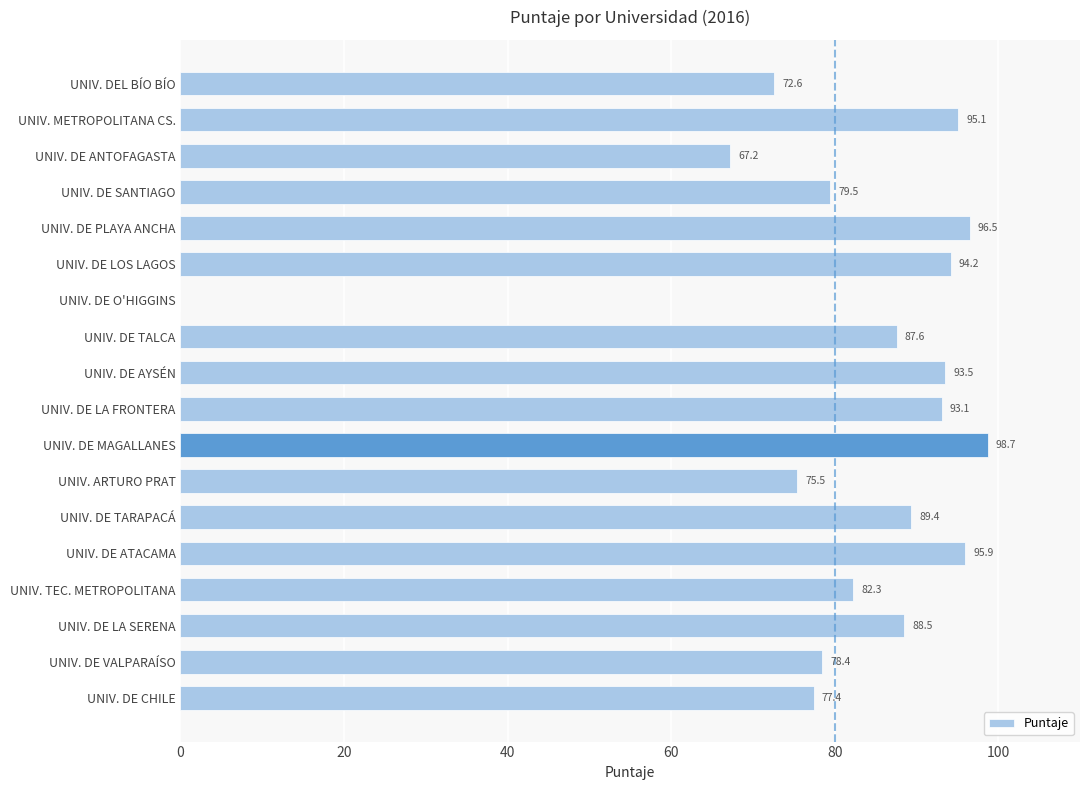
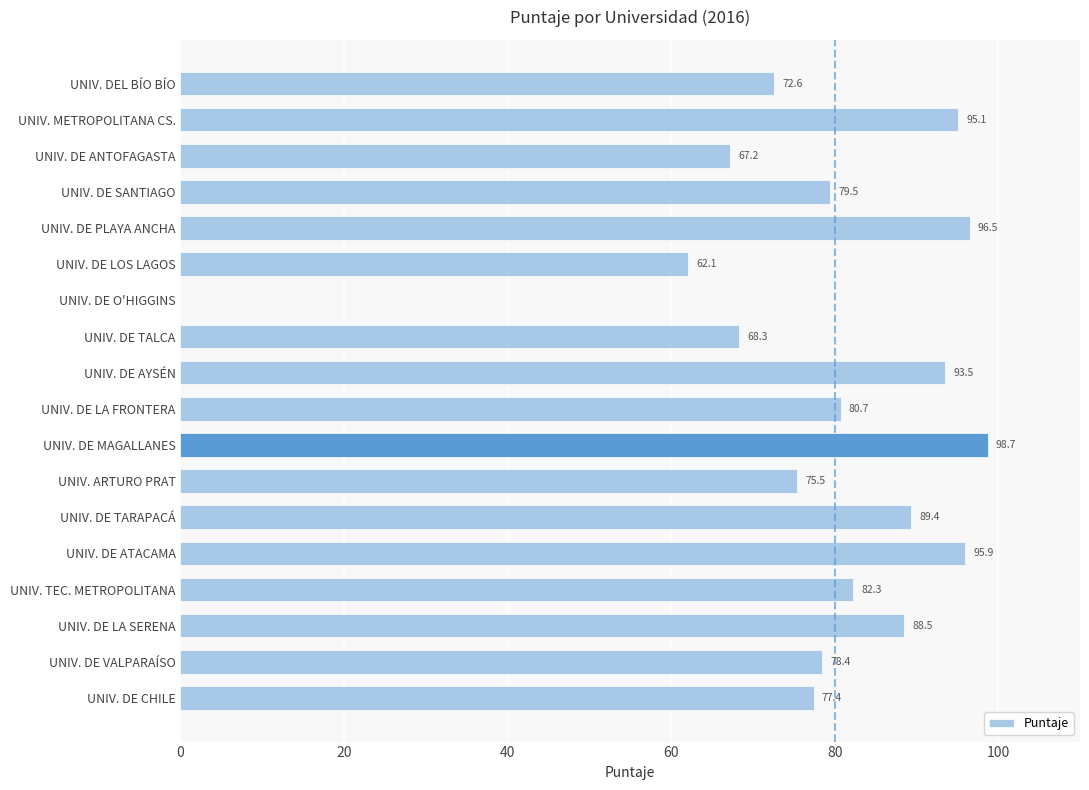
UNIV. DE LOS LAGOS: 94.2 -> 62.1
UNIV. DE TALCA: 87.6 -> 68.3
UNIV. DE LA FRONTERA: 93.1 -> 80.7
